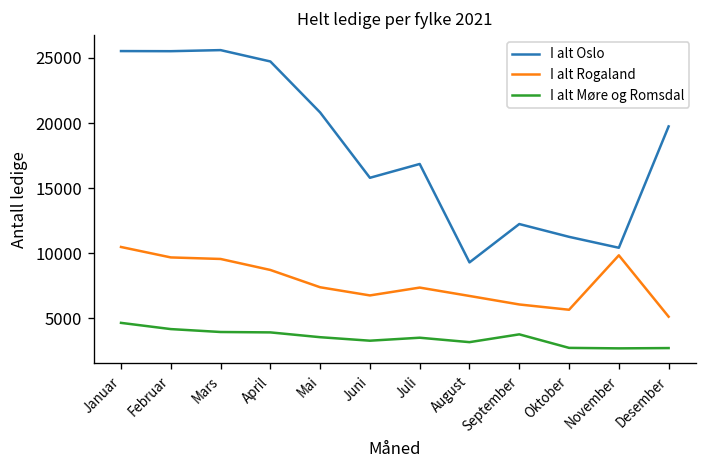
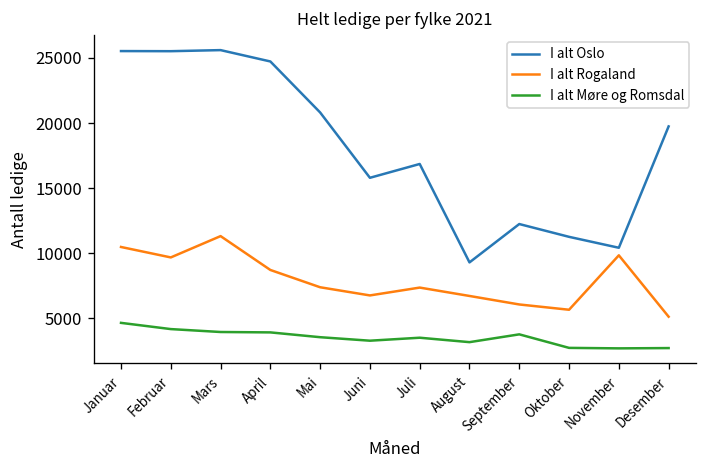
I alt Rogaland, Mars: 9600 -> 11300
